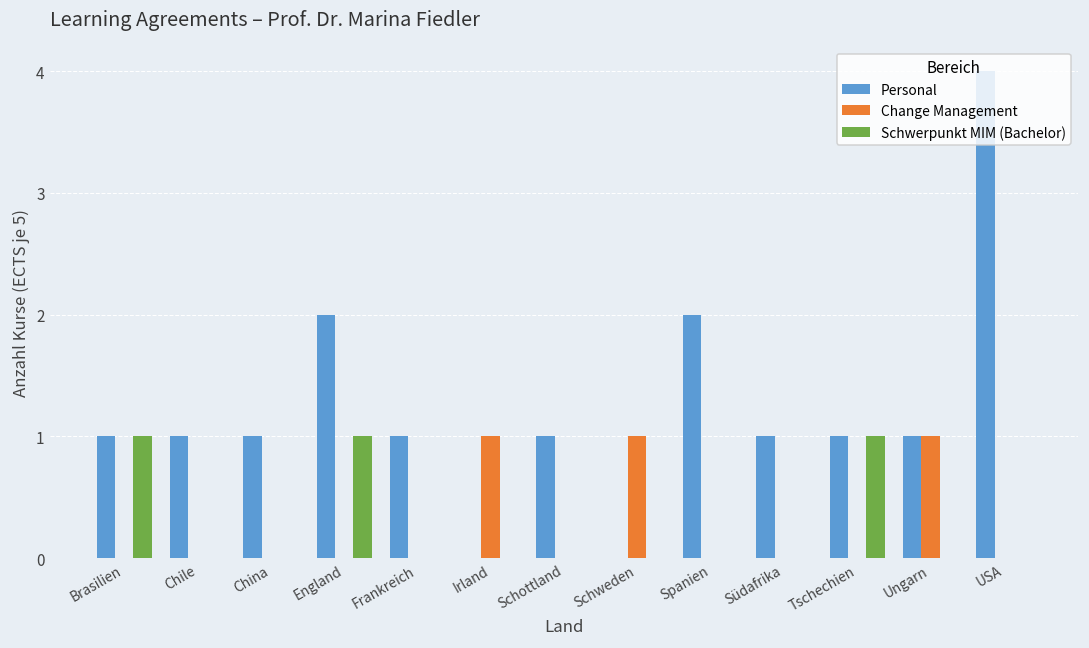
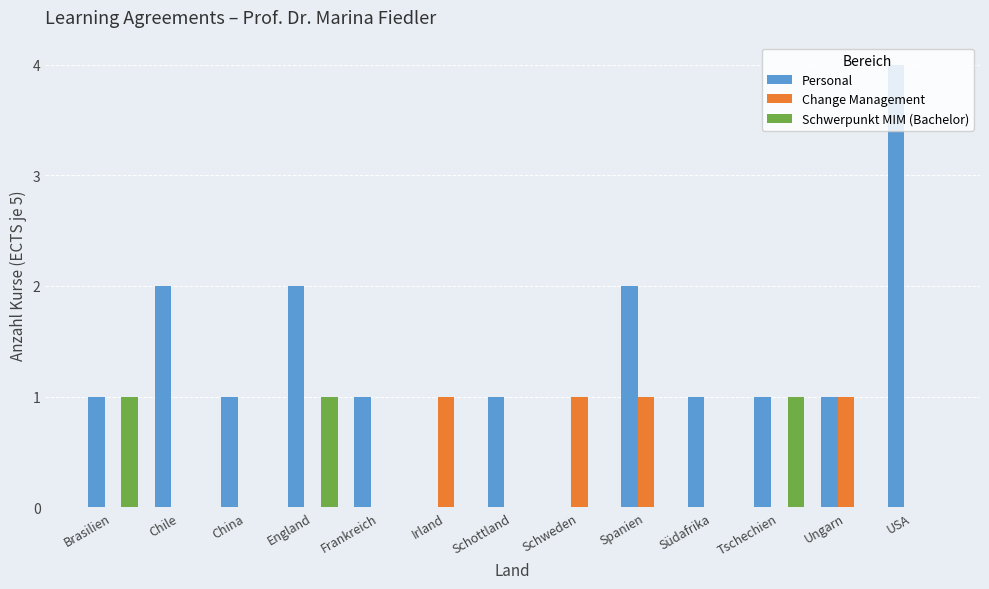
Personal, Chile: 1 -> 2
Change Management, Spanien: 0 -> 1
